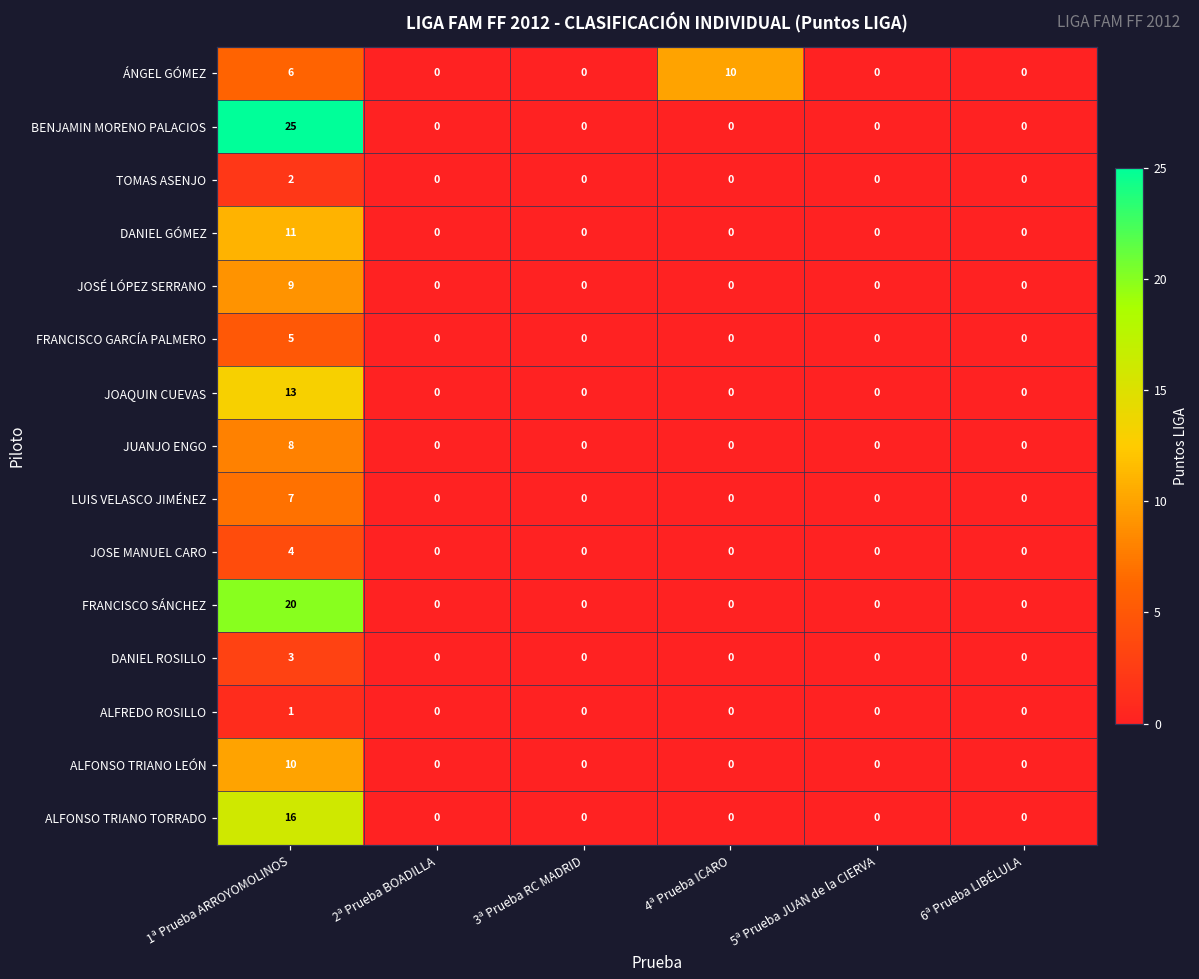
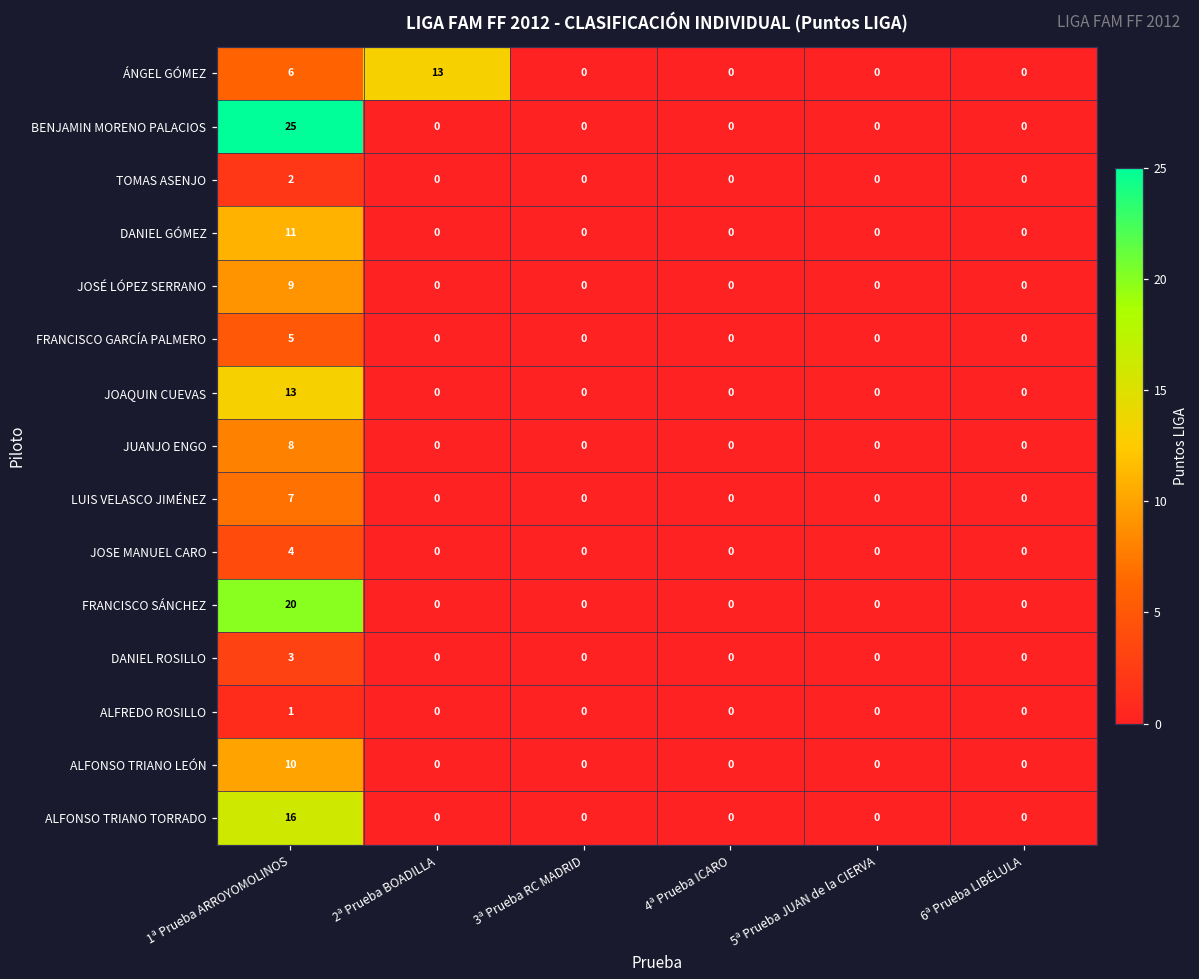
ÁNGEL GÓMEZ, 2ª Prueba BOADILLA: 0 -> 13
ÁNGEL GÓMEZ, 4ª Prueba ICARO: 10 -> 0
